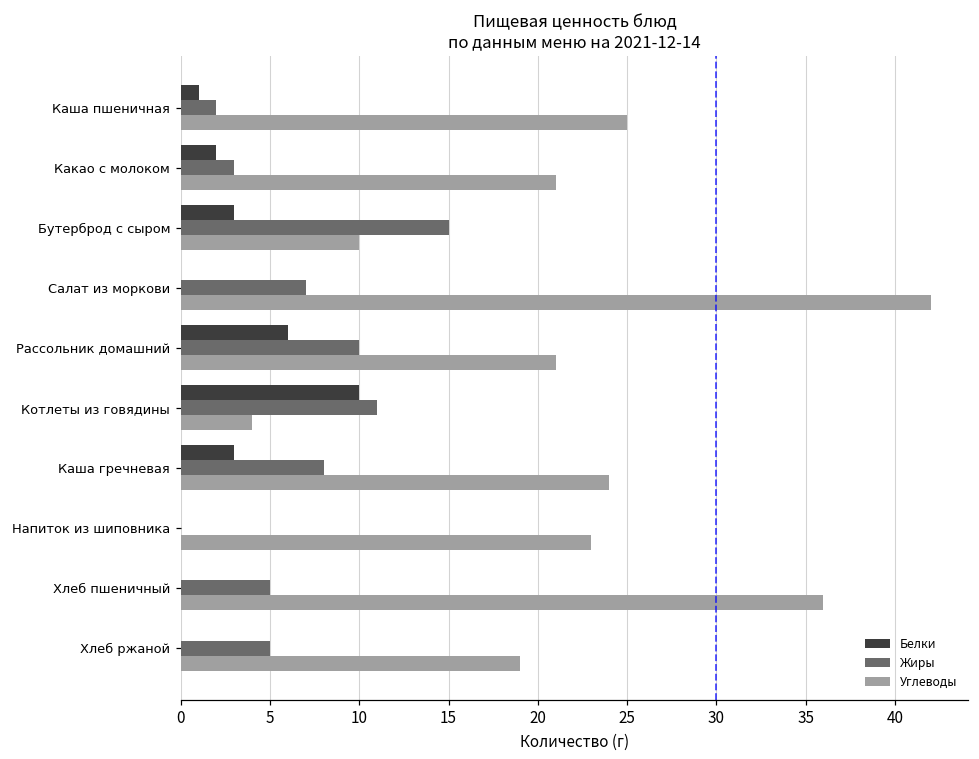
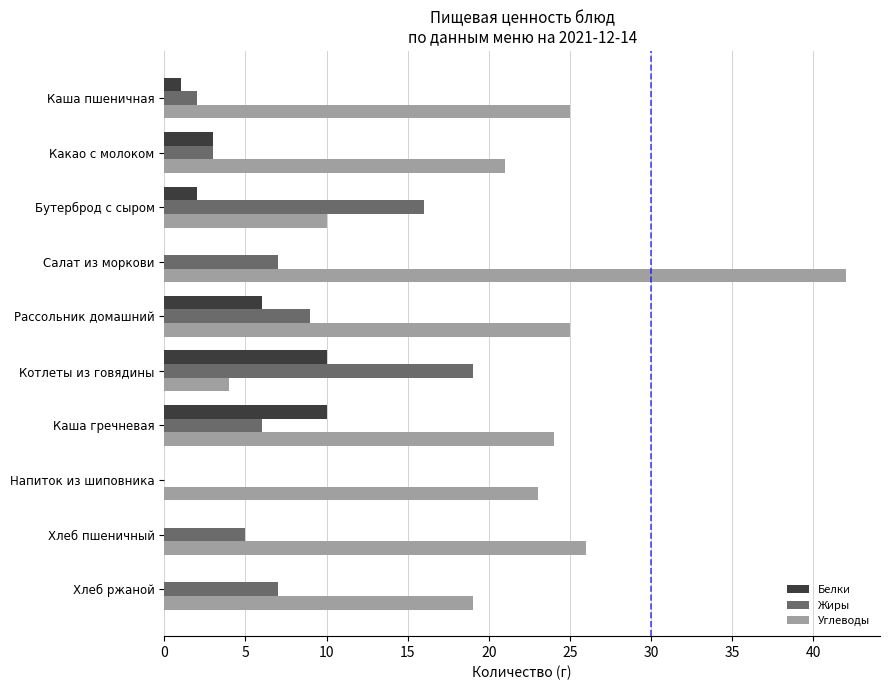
Белки, Какао с молоком: 2 -> 3
Белки, Бутерброд с сыром: 3 -> 2
Жиры, Бутерброд с сыром: 15 -> 16
Жиры, Рассольник домашний: 10 -> 9
Углеводы, Рассольник домашний: 21 -> 25
Жиры, Котлеты из говядины: 11 -> 19
Белки, Каша гречневая: 3 -> 10
Жиры, Каша гречневая: 8 -> 6
Углеводы, Хлеб пшеничный: 36 -> 26
Жиры, Хлеб ржаной: 5 -> 7
